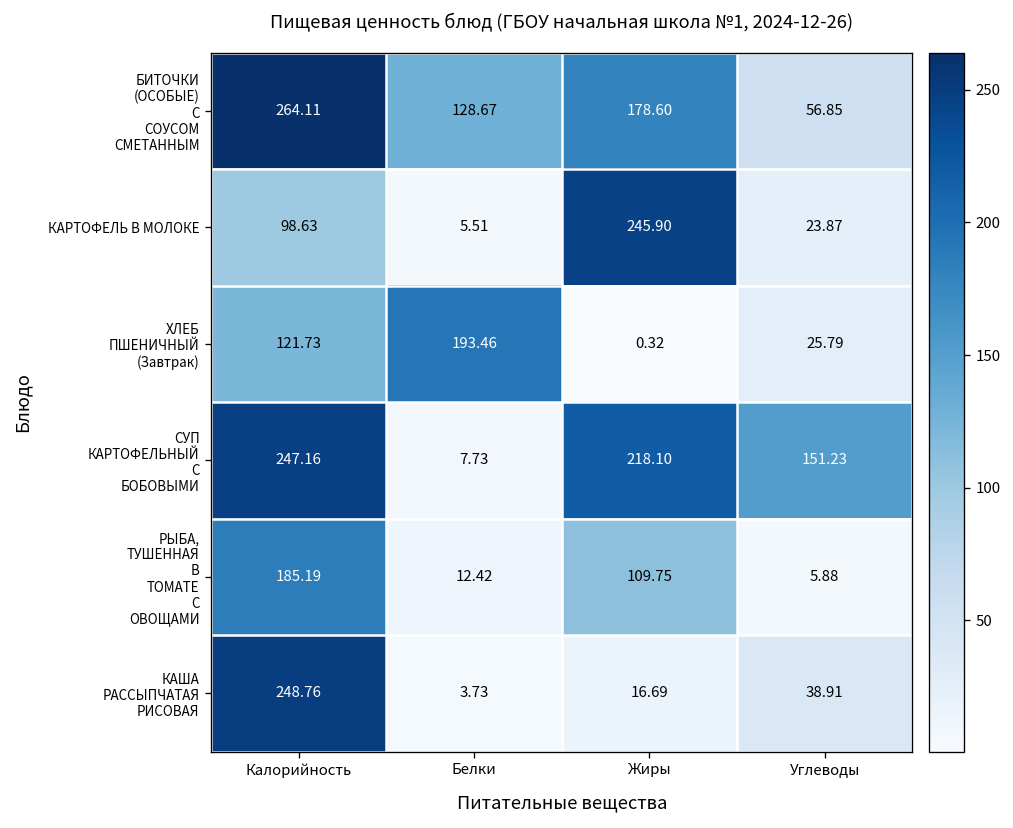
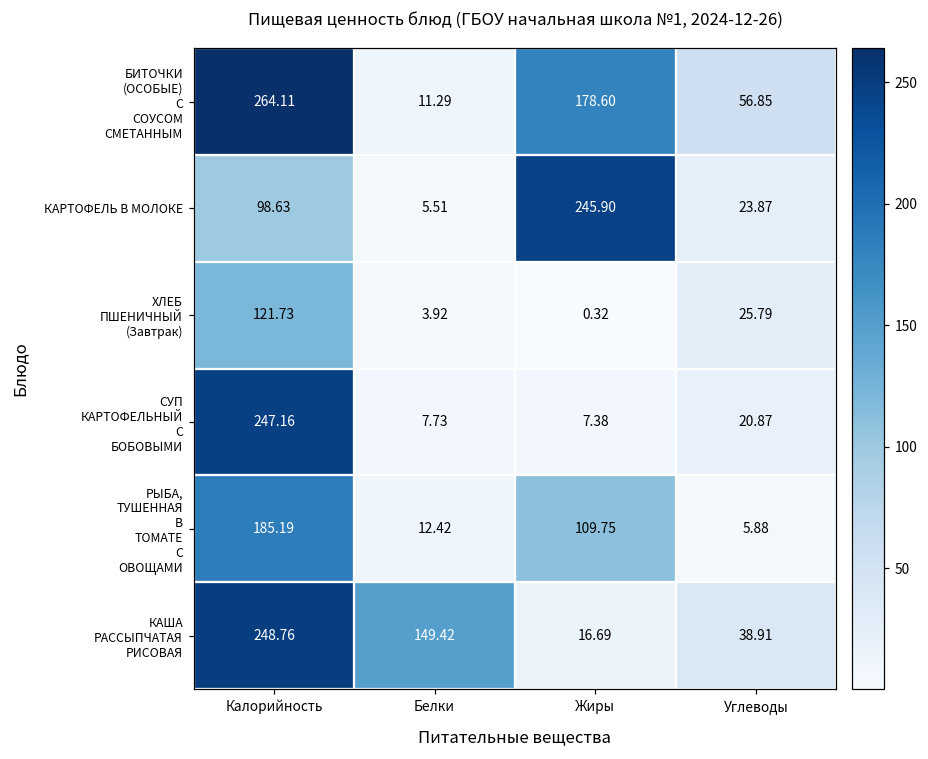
БИТОЧКИ (ОСОБЫЕ) С СОУСОМ СМЕТАННЫМ, Белки: 128.67 -> 11.29
ХЛЕБ ПШЕНИЧНЫЙ (Завтрак), Белки: 193.46 -> 3.92
СУП КАРТОФЕЛЬНЫЙ С БОБОВЫМИ, Жиры: 218.10 -> 7.38
СУП КАРТОФЕЛЬНЫЙ С БОБОВЫМИ, Углеводы: 151.23 -> 20.87
КАША РАССЫПЧАТАЯ РИСОВАЯ, Белки: 3.73 -> 149.42
